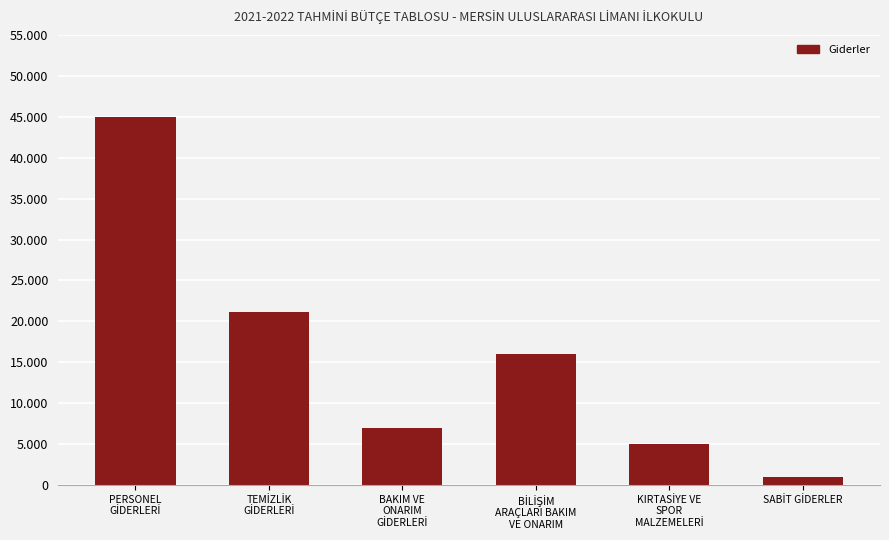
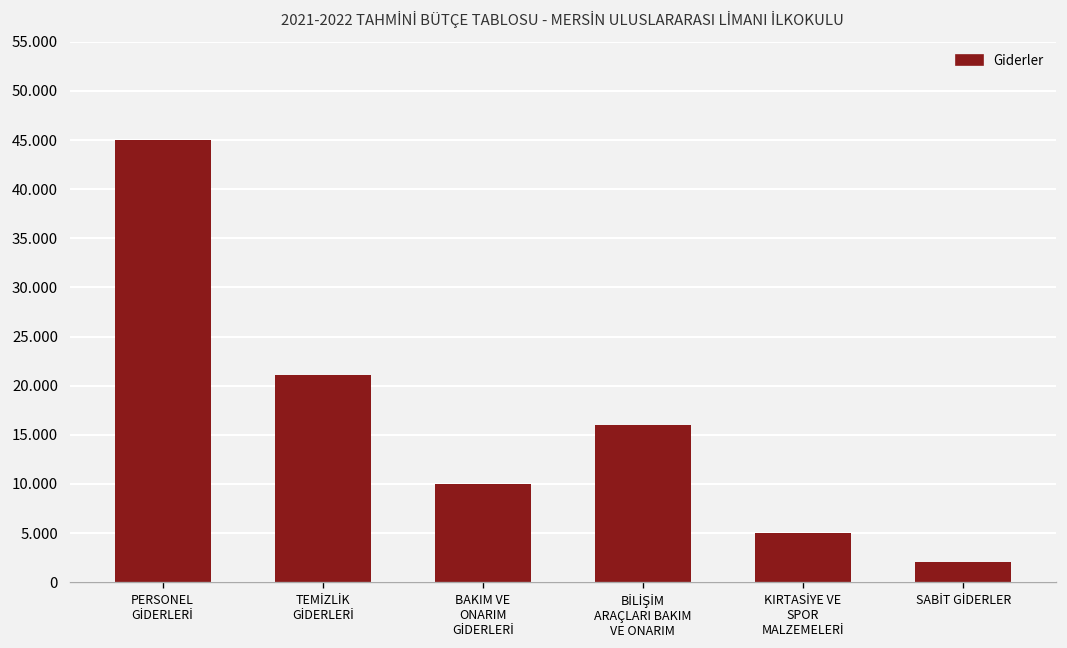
BAKIM VE ONARIM GİDERLERİ: 7 -> 10
SABİT GİDERLER: 1 -> 2
